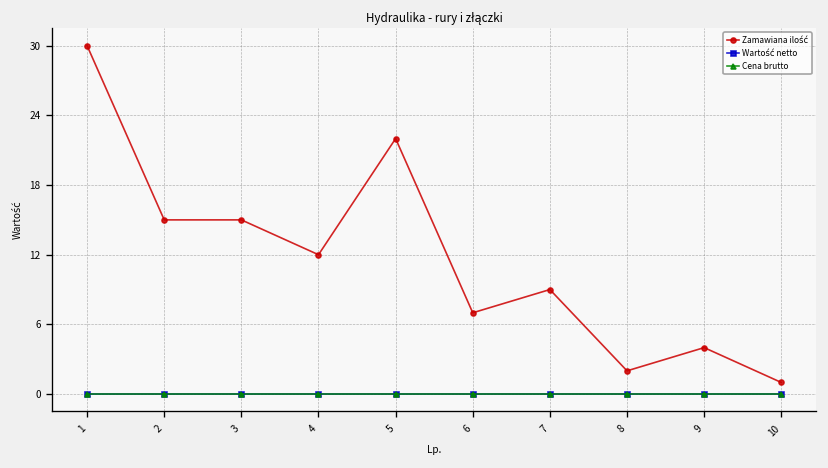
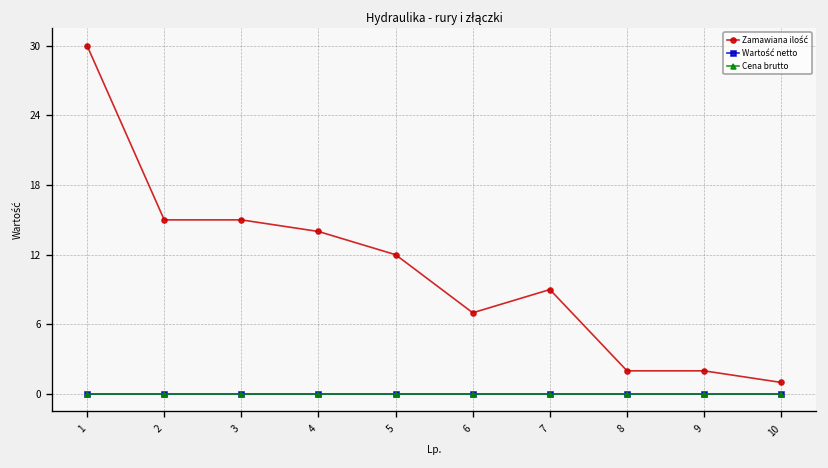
Zamawiana ilość, 4: 12 -> 14
Zamawiana ilość, 5: 22 -> 12
Zamawiana ilość, 9: 4 -> 2
